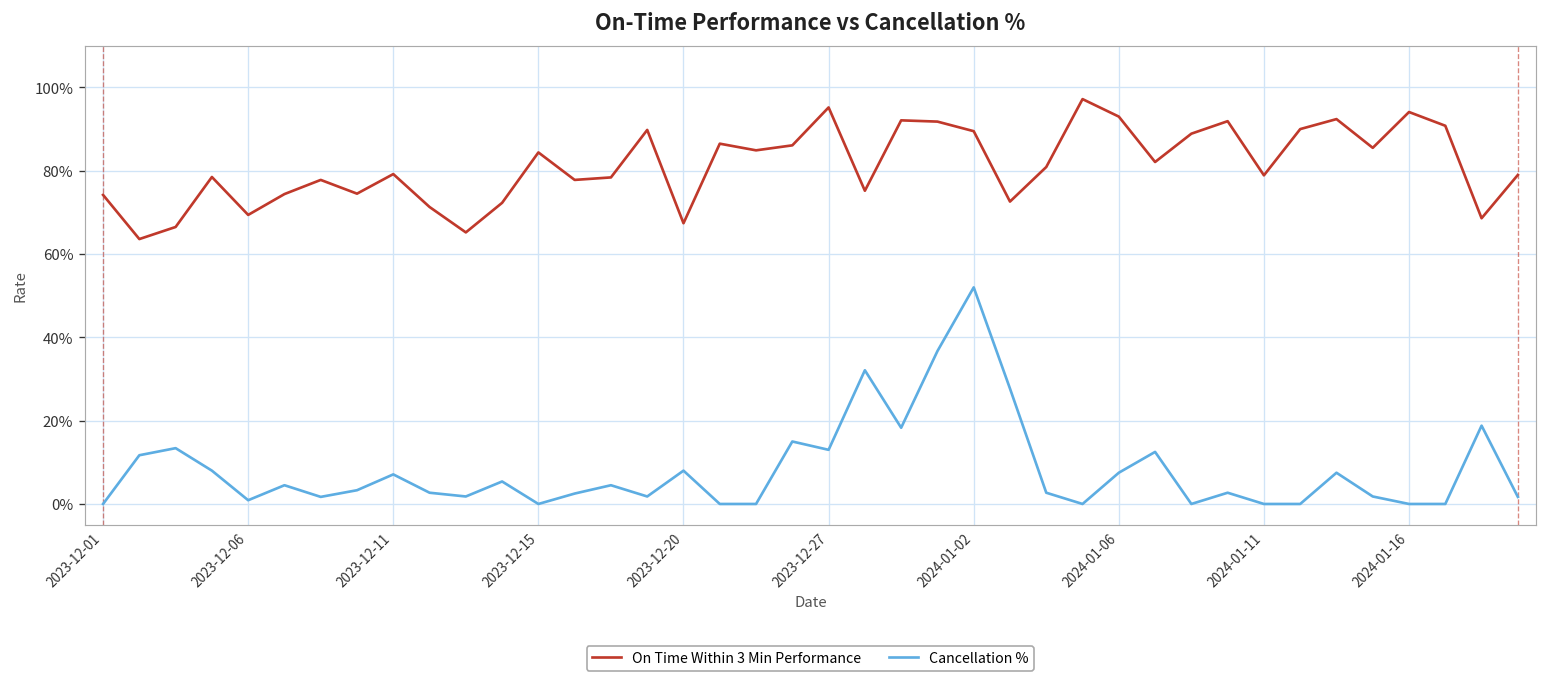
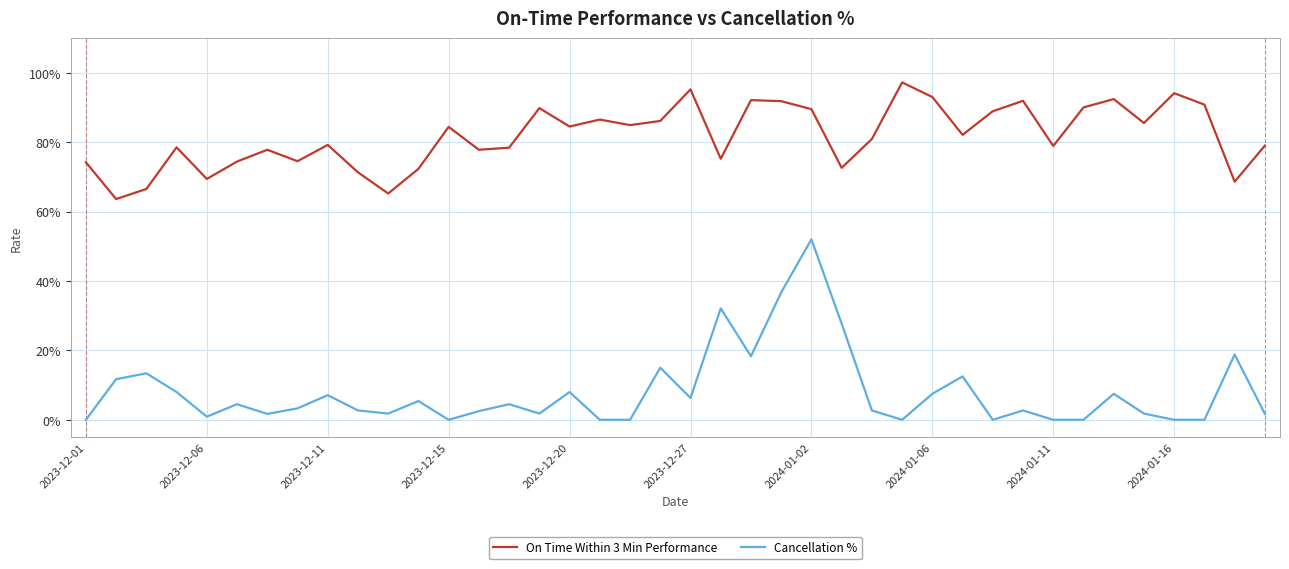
On Time Within 3 Min Performance, 2023-12-20: 67% -> 85%
Cancellation %, 2023-12-27: 13% -> 6%
